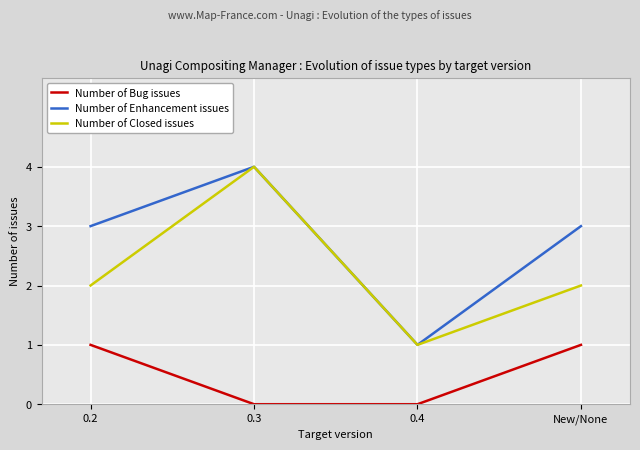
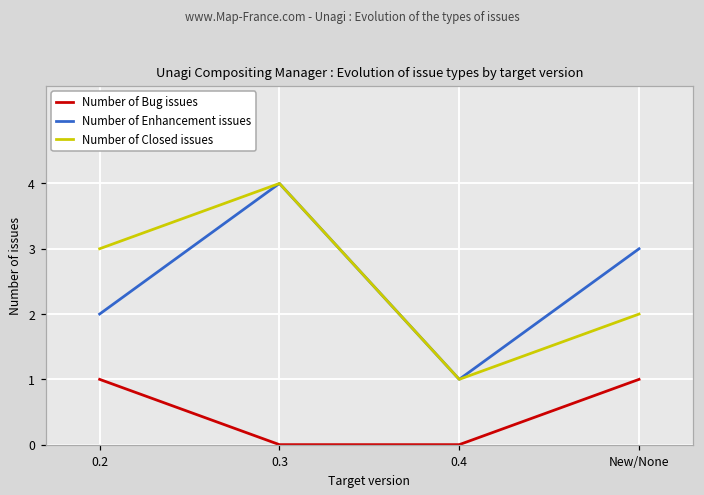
Number of Enhancement issues, 0.2: 3 -> 2
Number of Closed issues, 0.2: 2 -> 3
